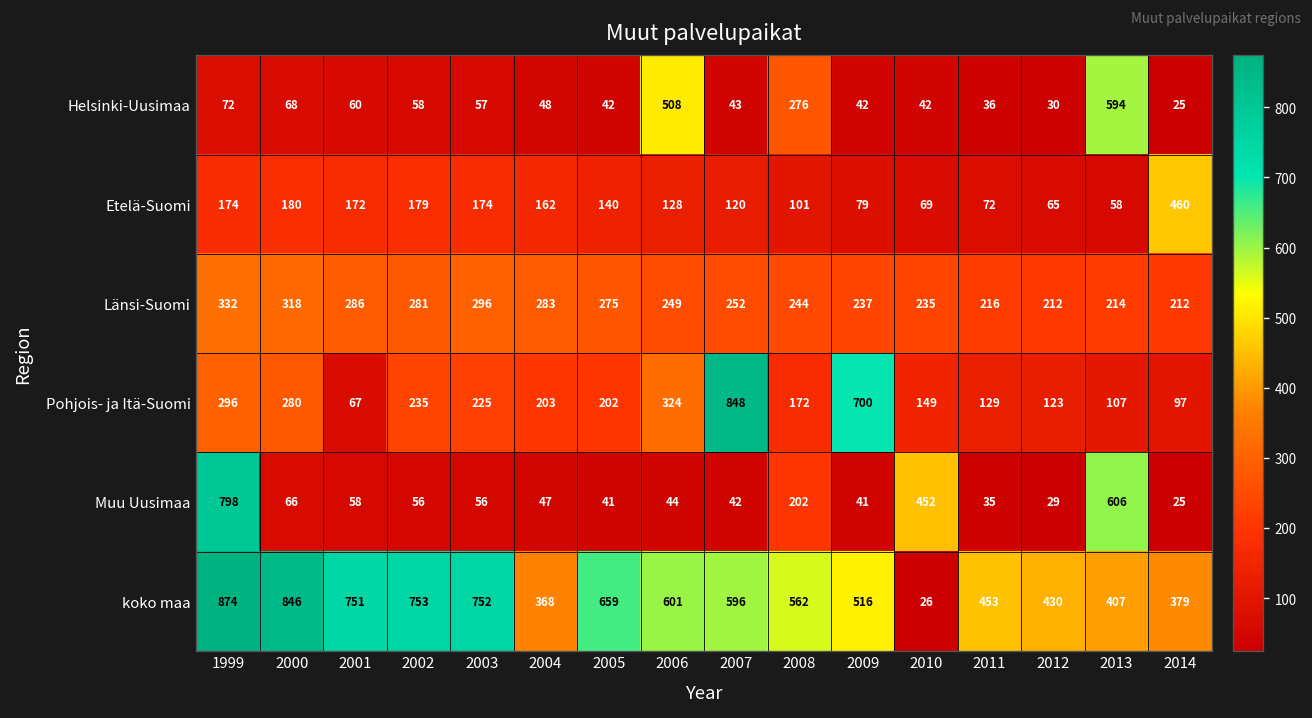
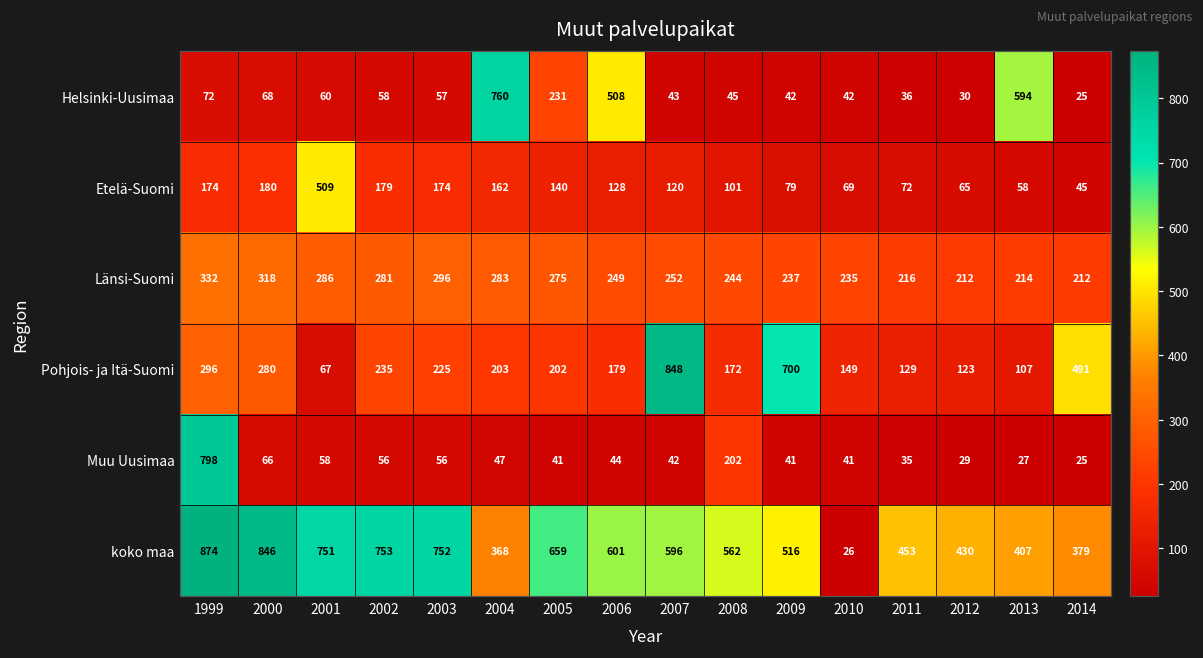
Helsinki-Uusimaa, 2004: 48 -> 760
Helsinki-Uusimaa, 2005: 42 -> 231
Helsinki-Uusimaa, 2008: 276 -> 45
Etelä-Suomi, 2001: 172 -> 509
Etelä-Suomi, 2014: 460 -> 45
Pohjois- ja Itä-Suomi, 2006: 324 -> 179
Pohjois- ja Itä-Suomi, 2014: 97 -> 491
Muu Uusimaa, 2010: 452 -> 41
Muu Uusimaa, 2013: 606 -> 27
